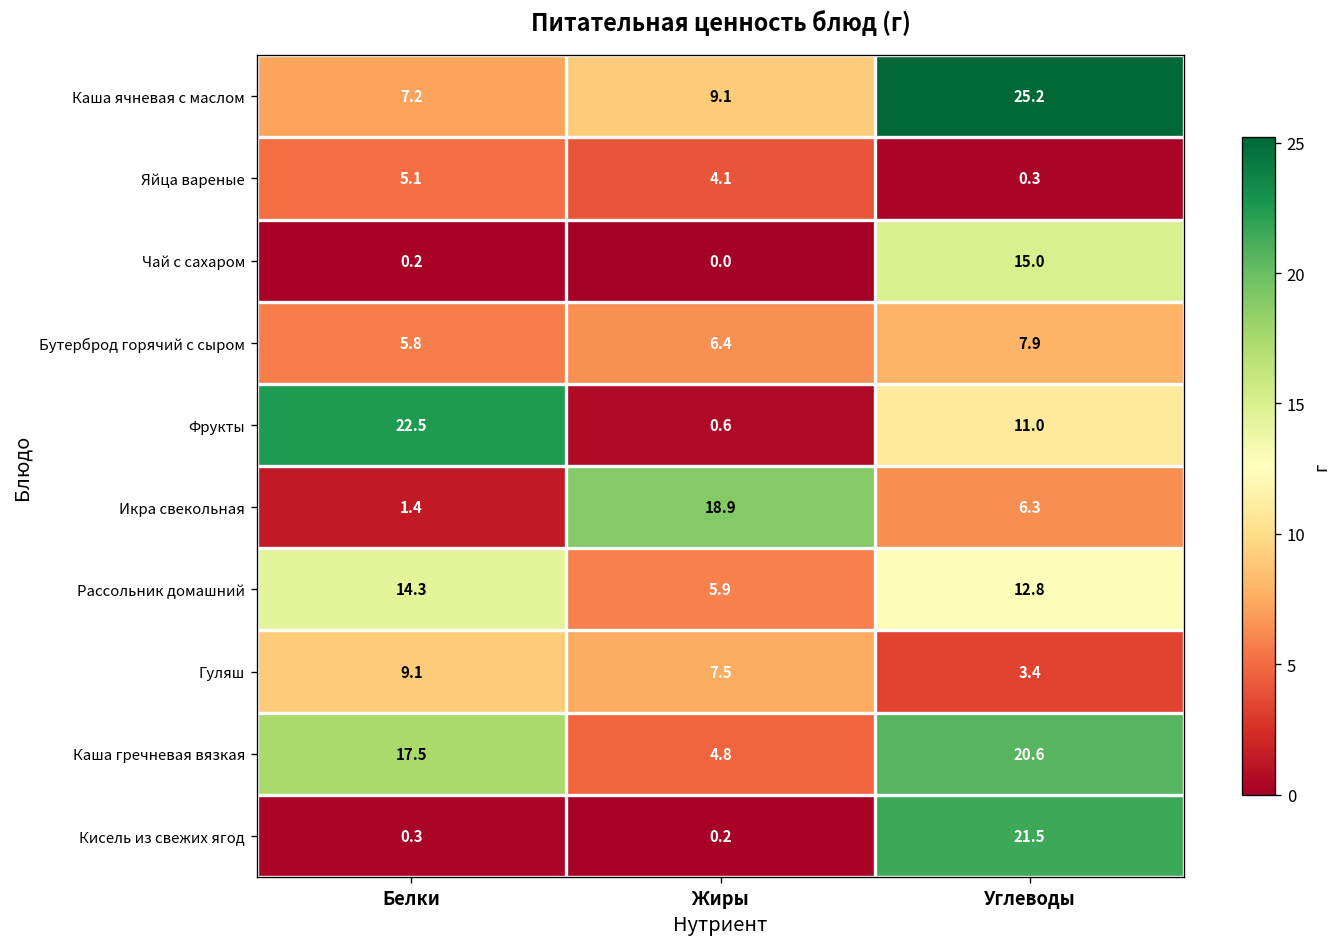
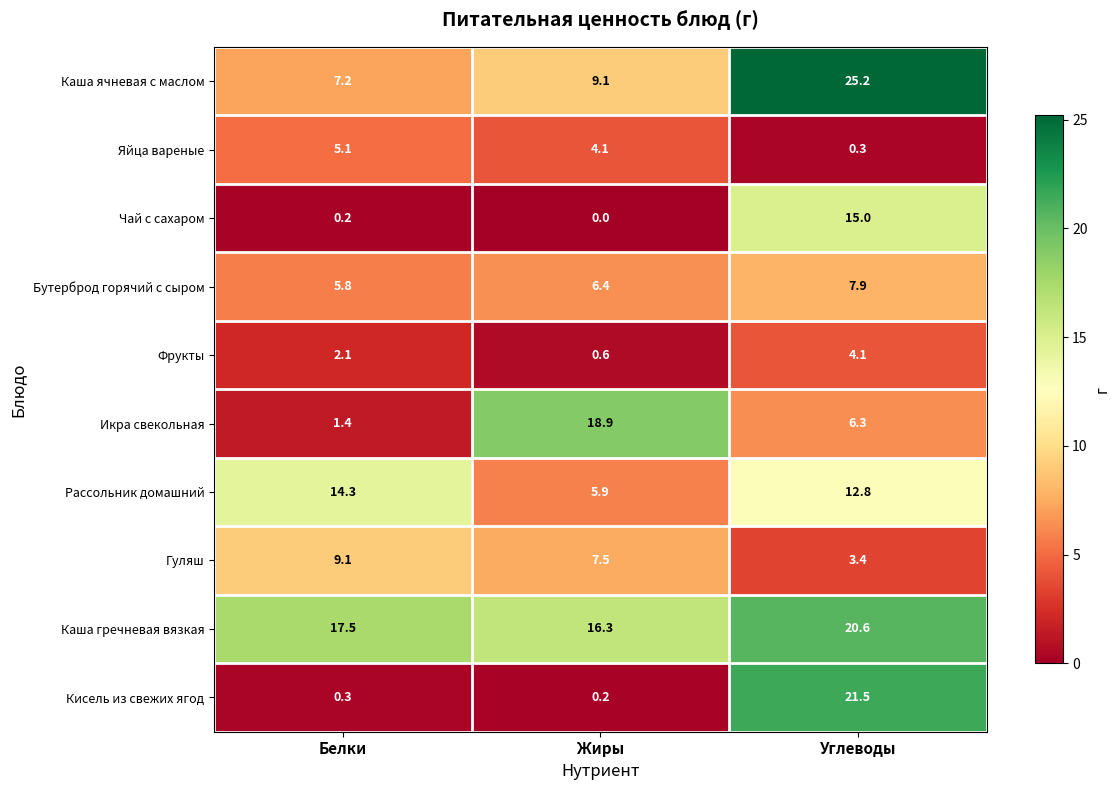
Фрукты, Белки: 22.5 -> 2.1
Фрукты, Углеводы: 11.0 -> 4.1
Каша гречневая вязкая, Жиры: 4.8 -> 16.3
